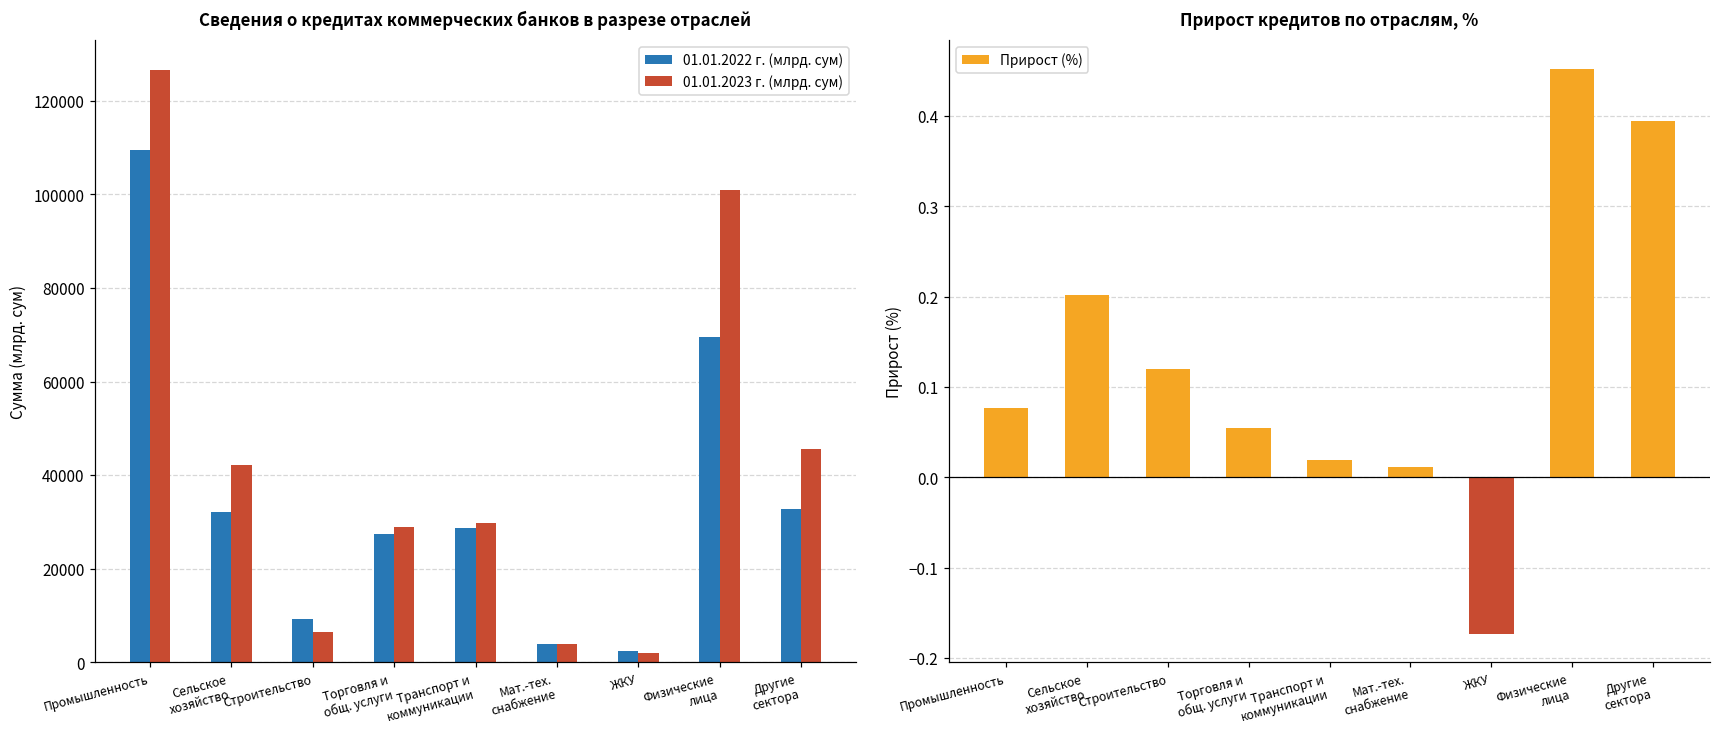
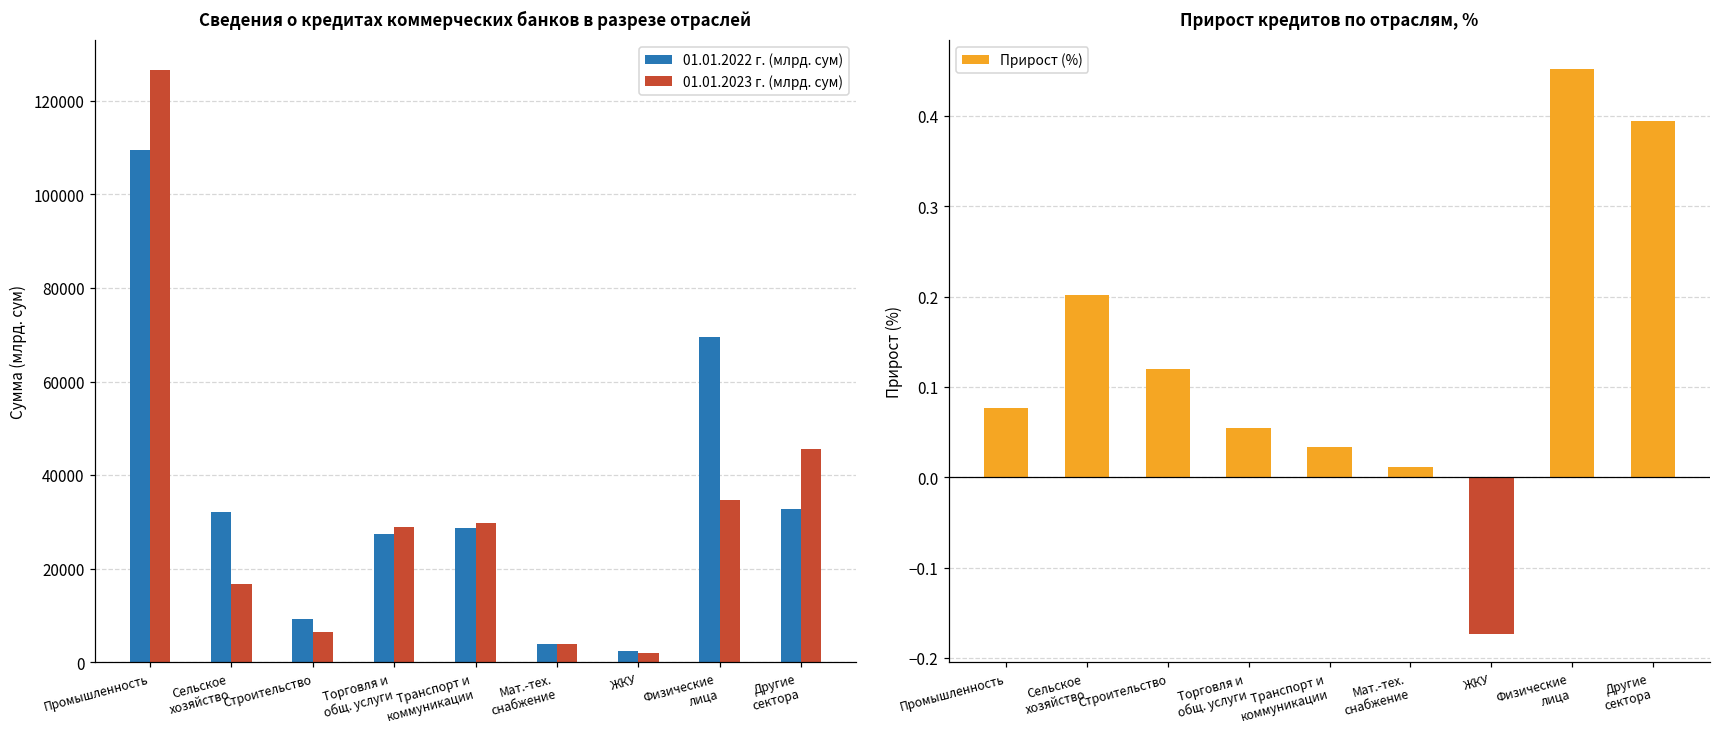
Сведения о кредитах коммерческих банков в разрезе отраслей, 01.01.2023 г. (млрд. сум), Сельское хозяйство: 42000 -> 17000
Сведения о кредитах коммерческих банков в разрезе отраслей, 01.01.2023 г. (млрд. сум), Физические лица: 101000 -> 35000
Прирост кредитов по отраслям, %, Транспорт и коммуникации: 0.02 -> 0.03
